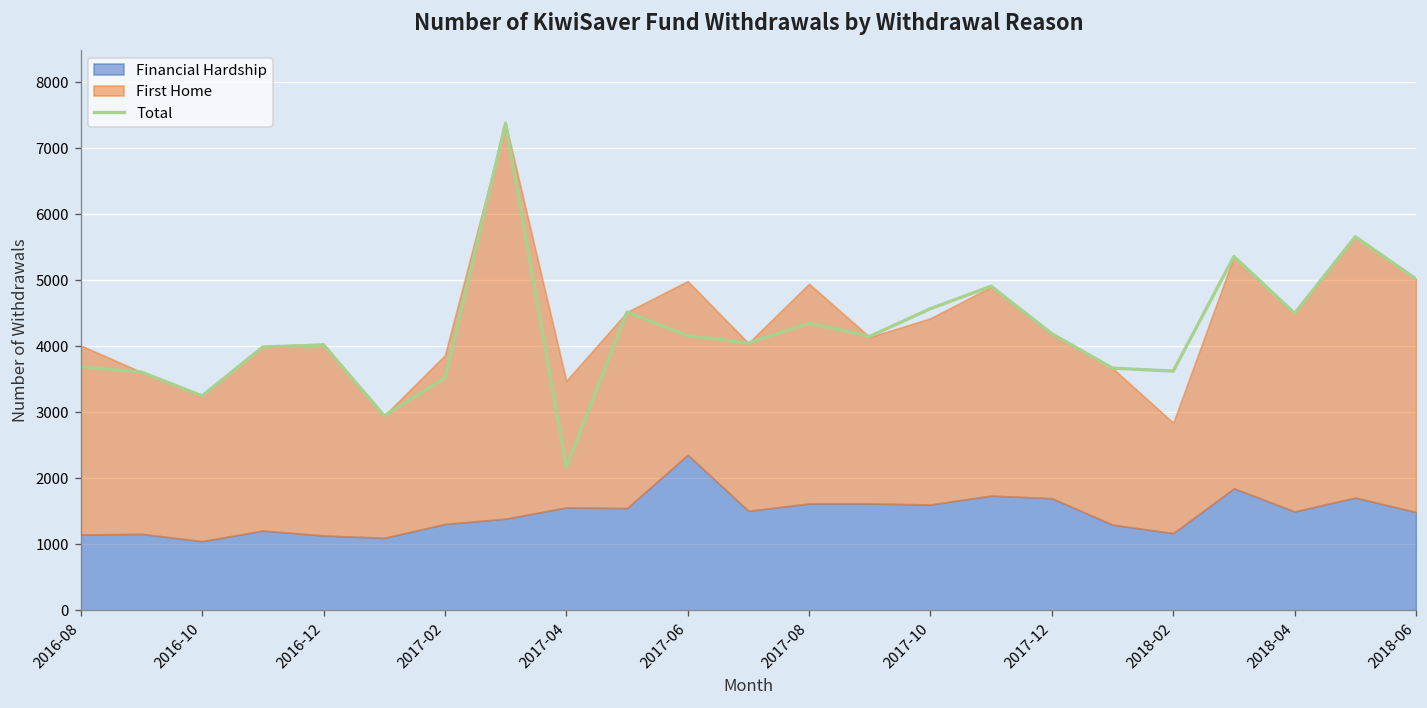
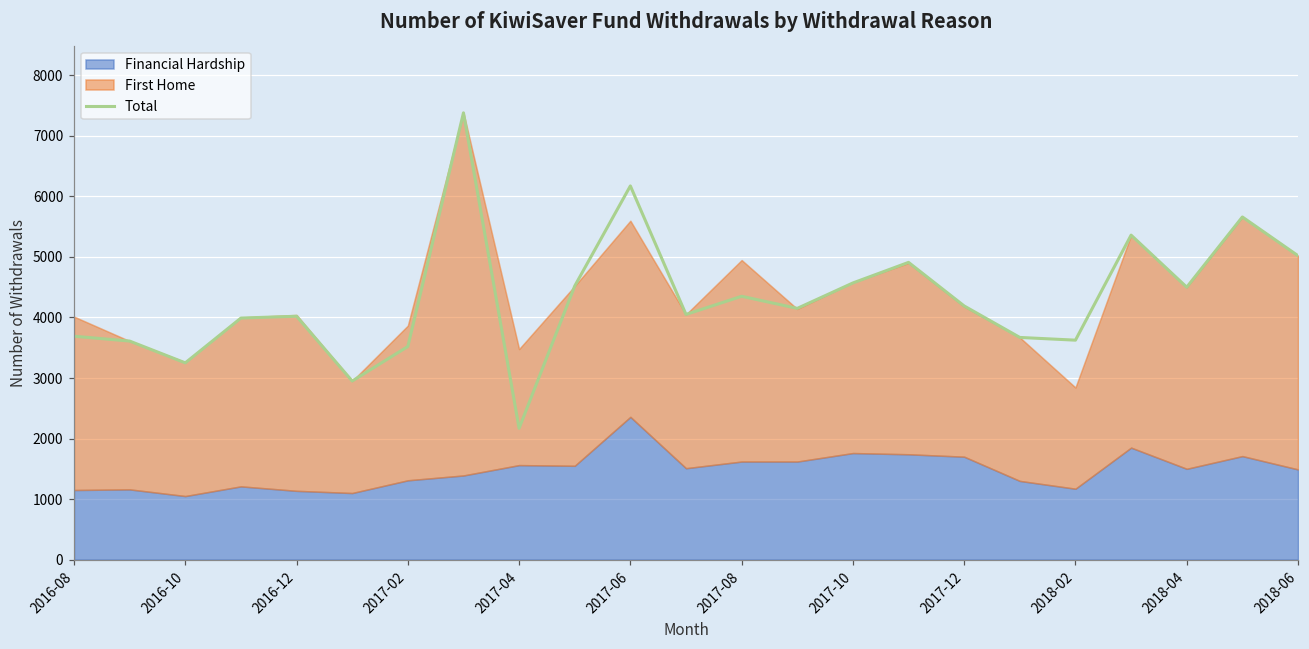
Total, 2017-06: 4200 -> 6200
First Home, 2017-06: 2600 -> 3200
Financial Hardship, 2017-10: 1600 -> 1800
